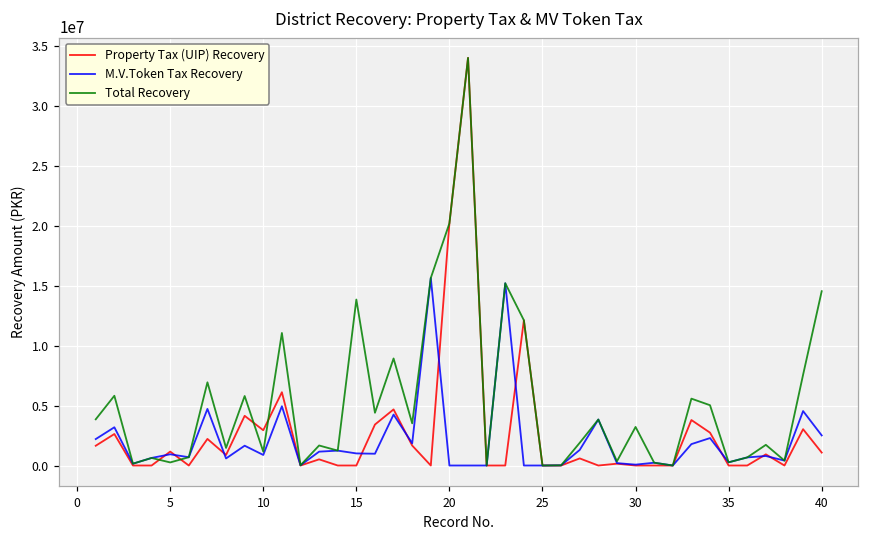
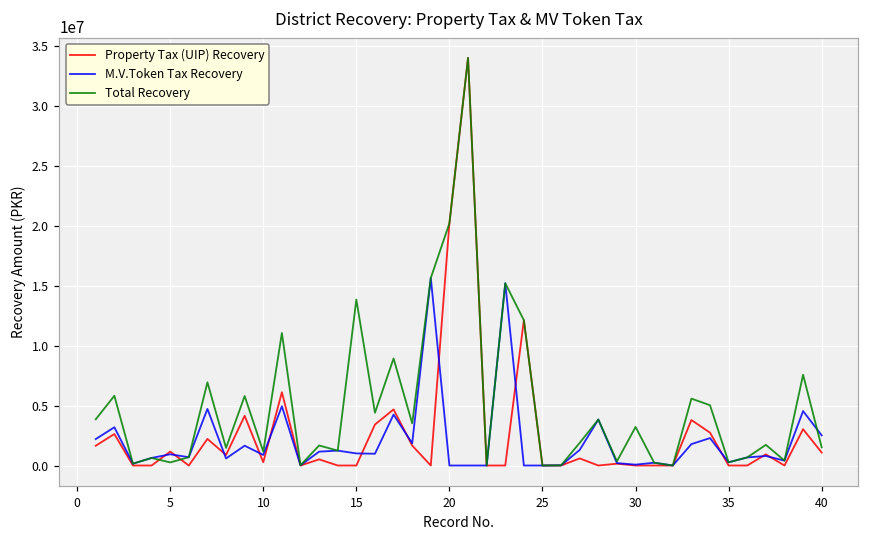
Property Tax (UIP) Recovery, 10: 2900000 -> 300000
Total Recovery, 40: 14500000 -> 1500000
